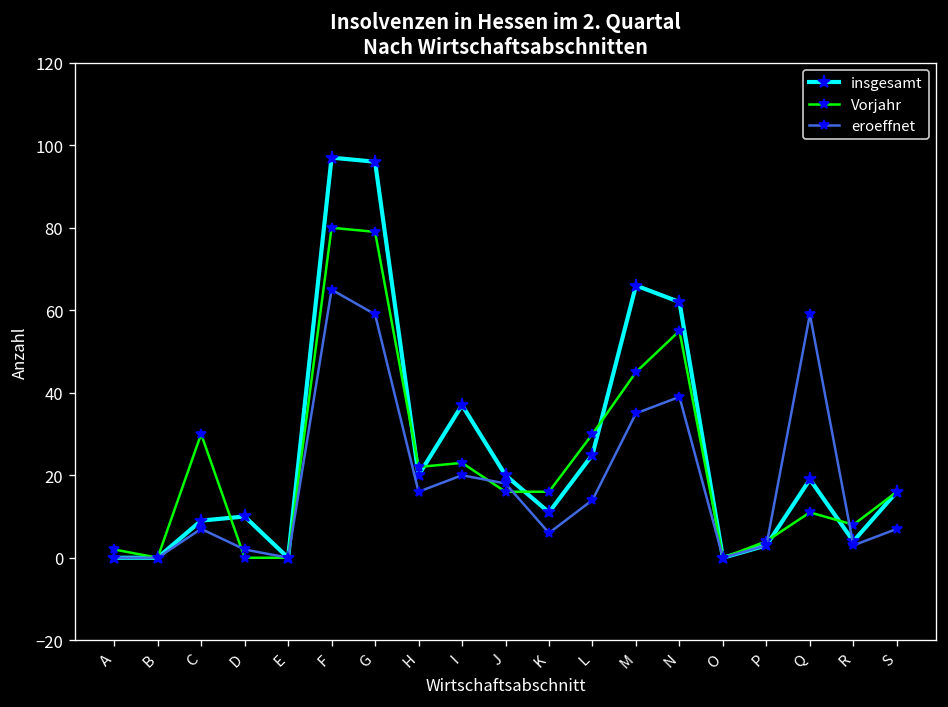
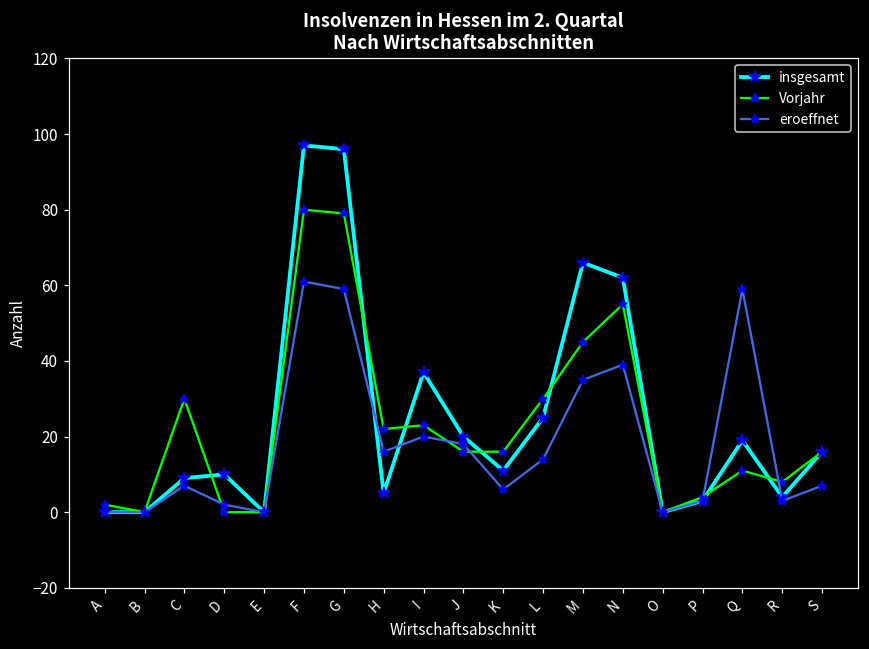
eroeffnet, F: 65 -> 61
insgesamt, H: 20 -> 5
